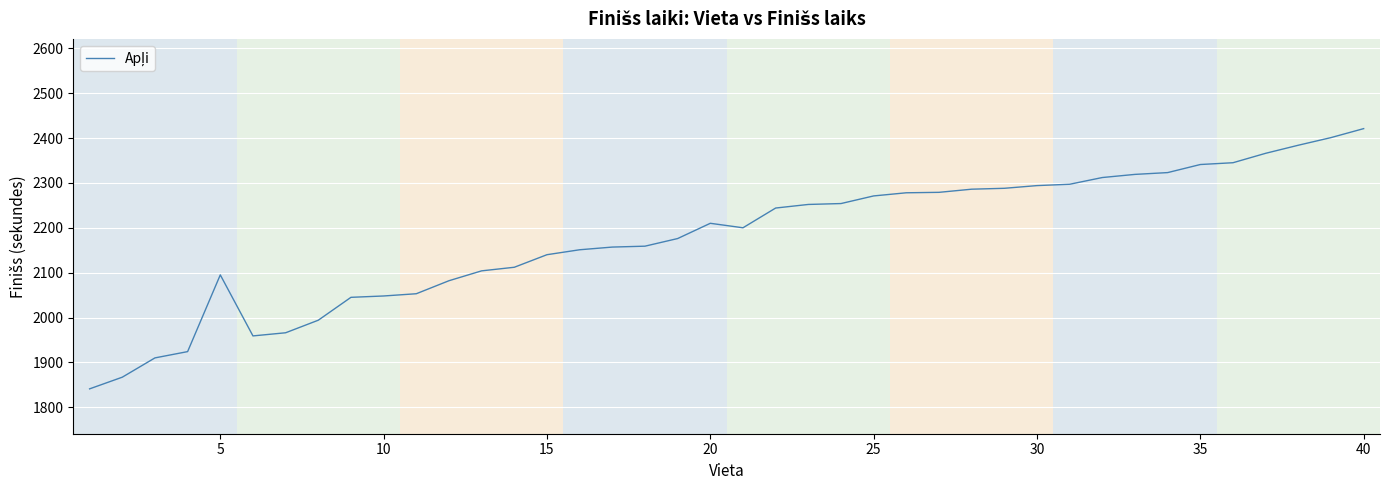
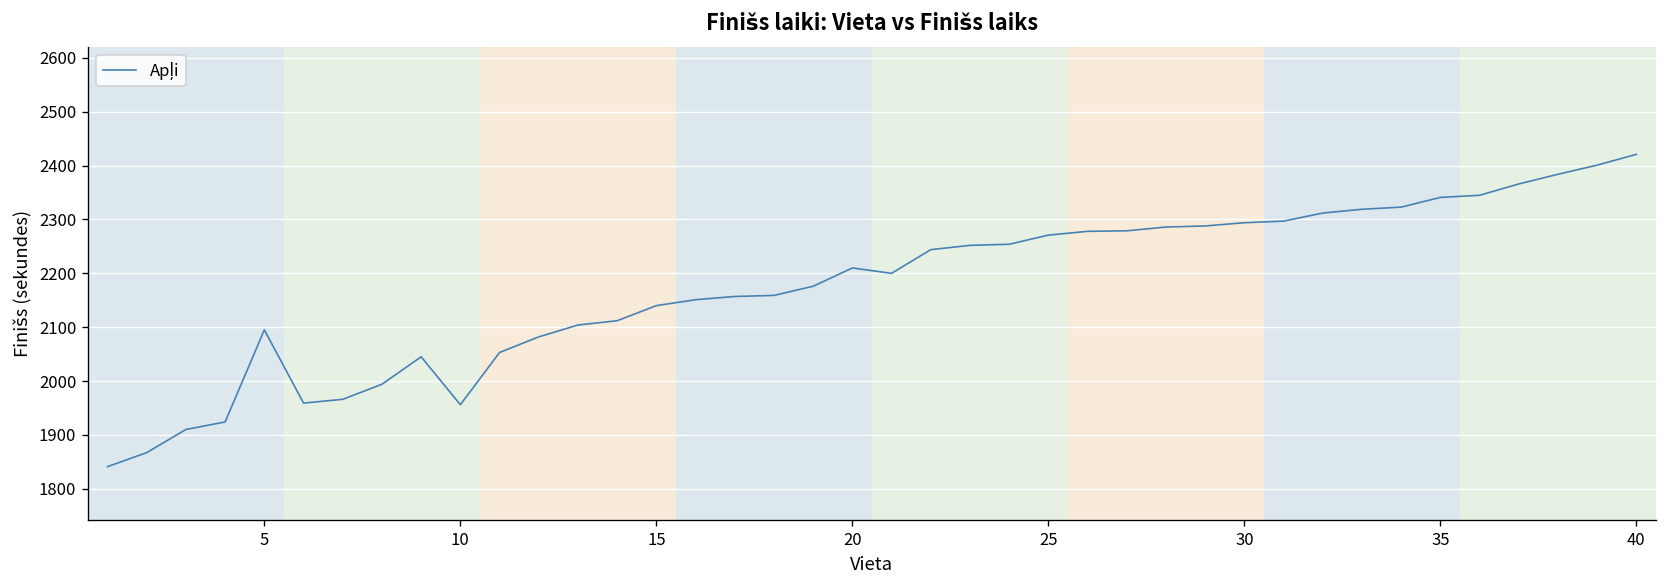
10: 2050 -> 1960
